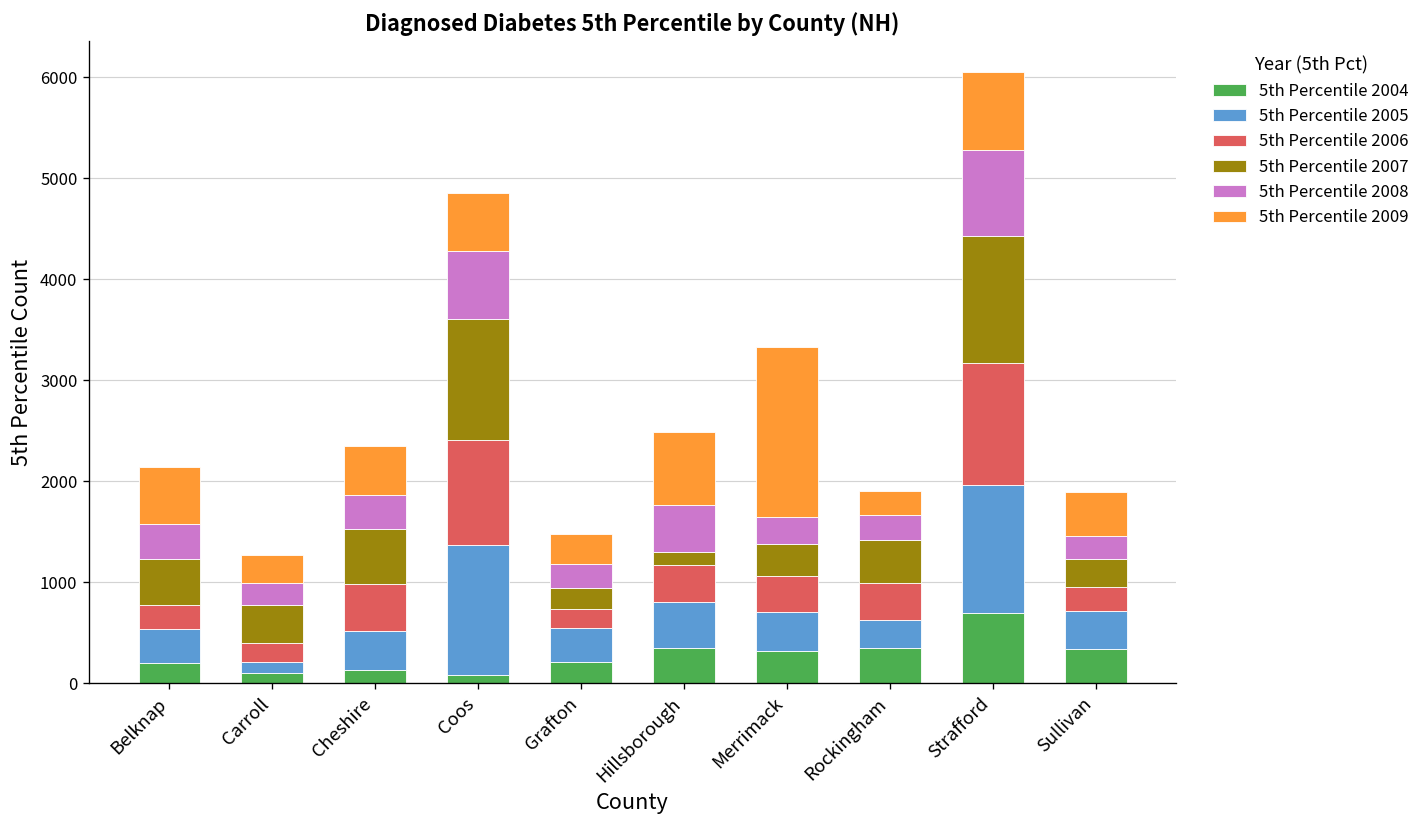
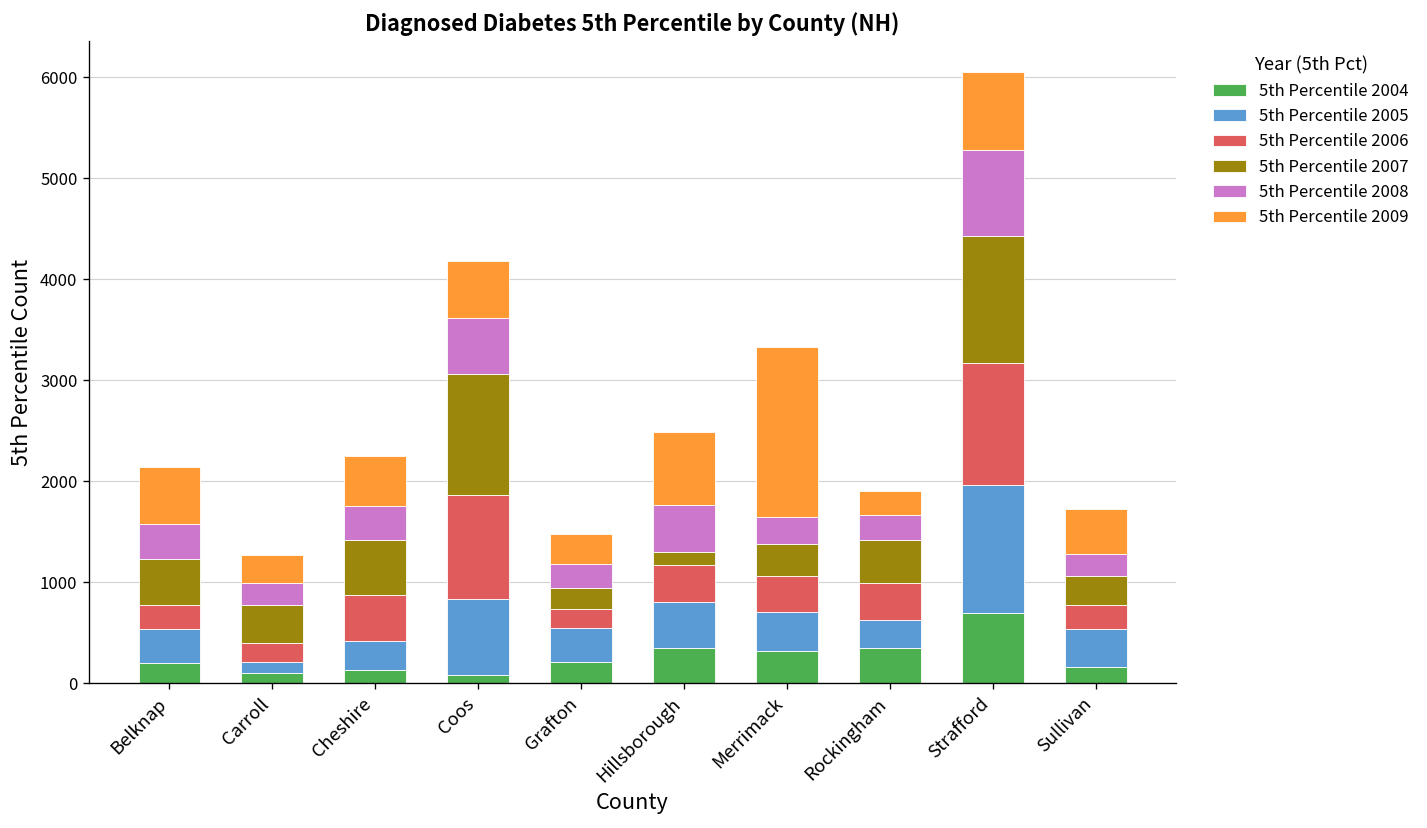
5th Percentile 2005, Cheshire: 400 -> 300
5th Percentile 2005, Coos: 1300 -> 700
5th Percentile 2008, Coos: 700 -> 500
5th Percentile 2004, Sullivan: 300 -> 200
